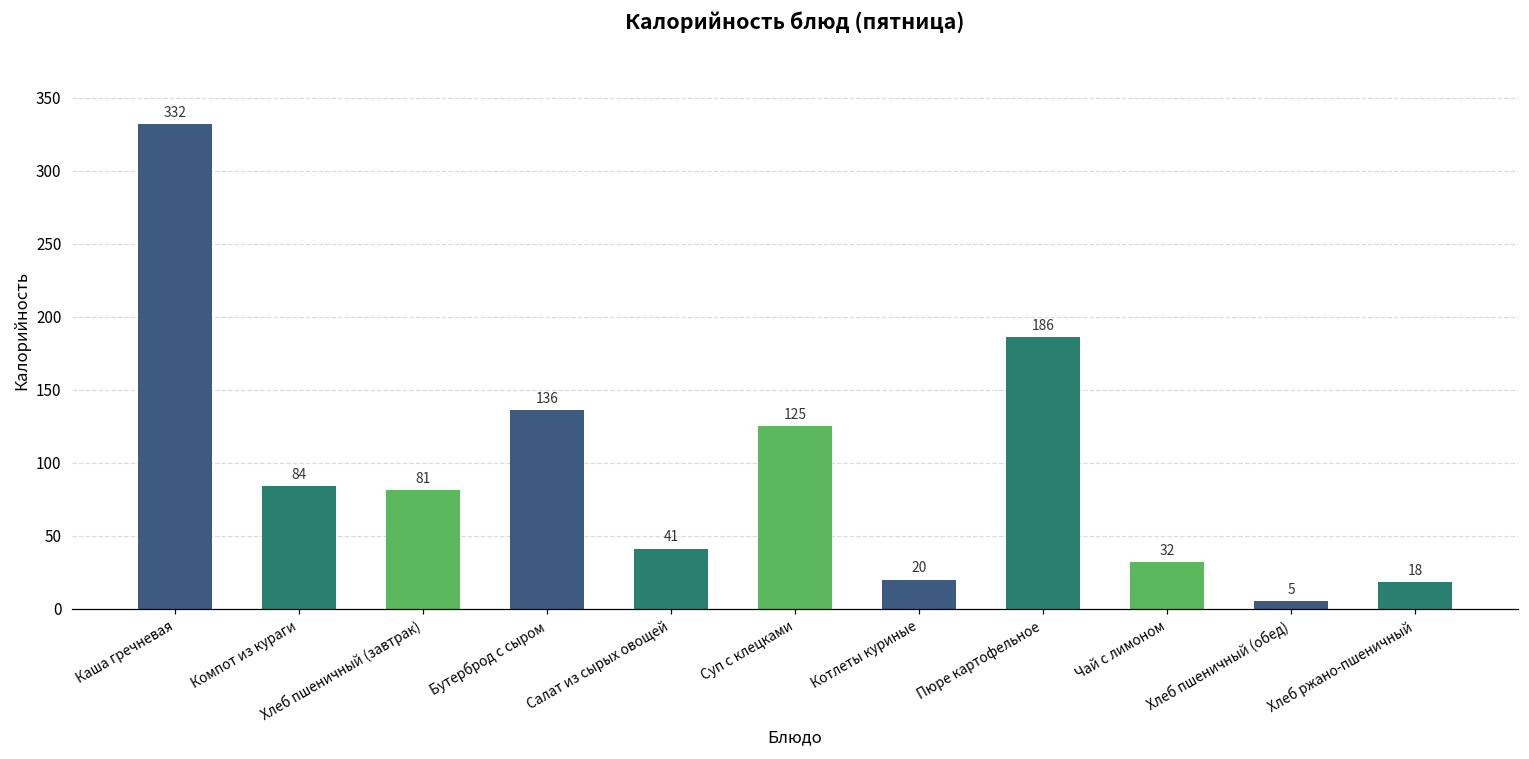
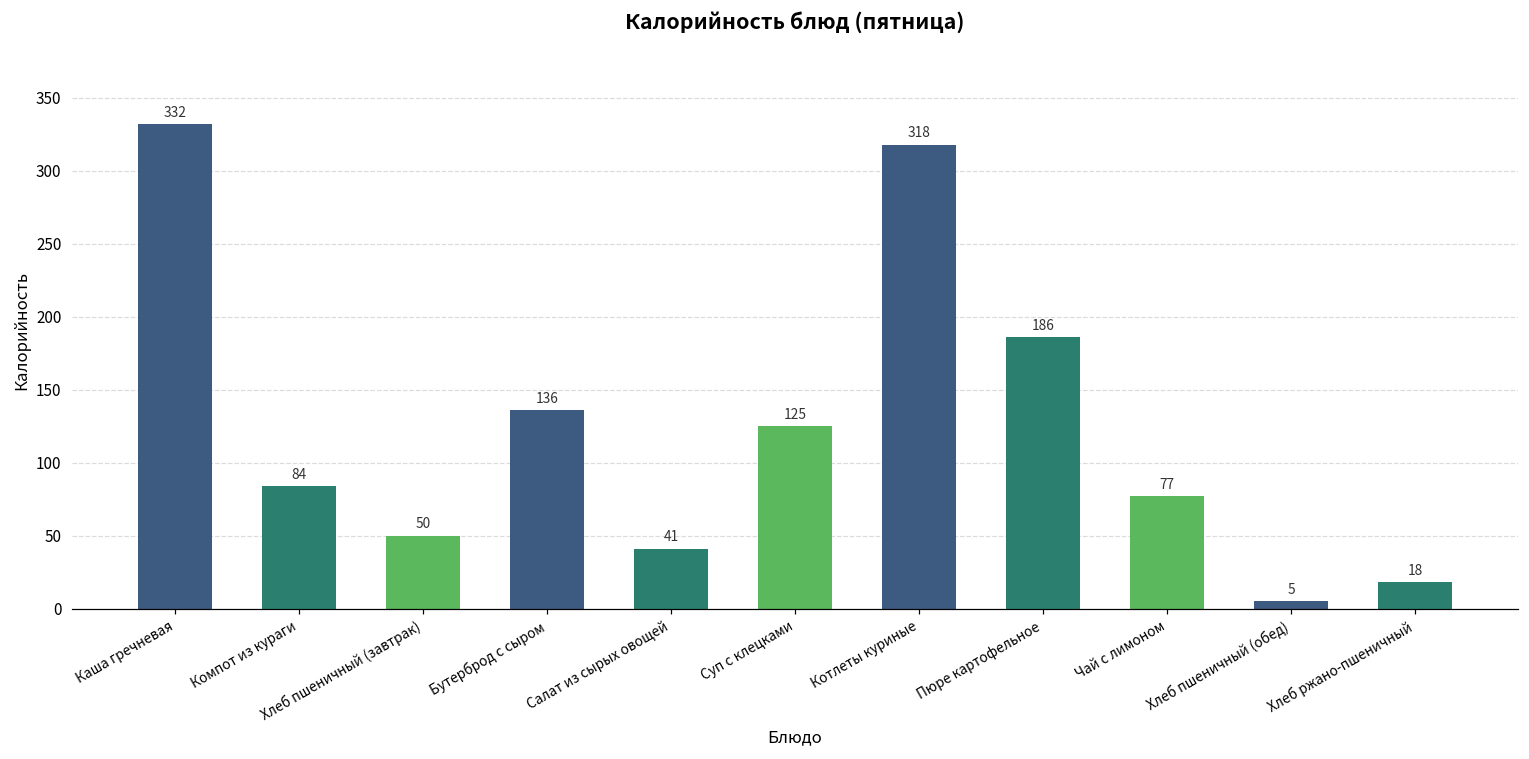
Хлеб пшеничный (завтрак): 81 -> 50
Котлеты куриные: 20 -> 318
Чай с лимоном: 32 -> 77
